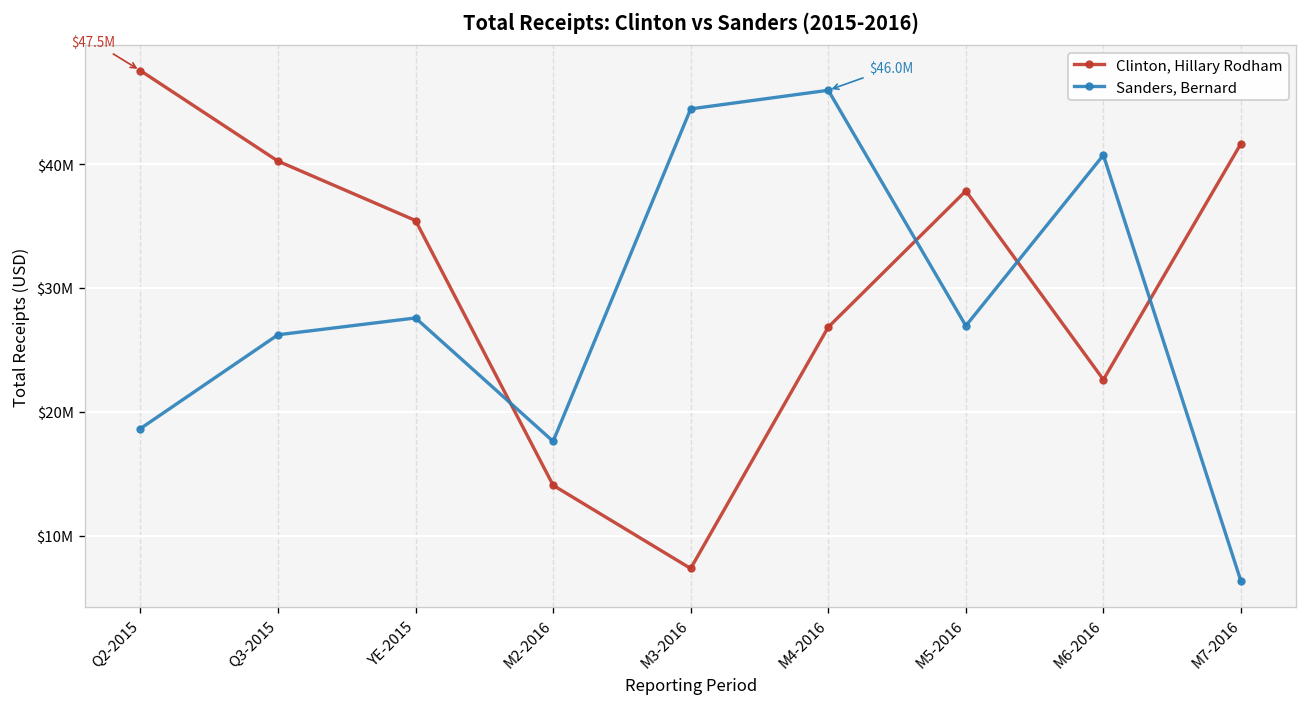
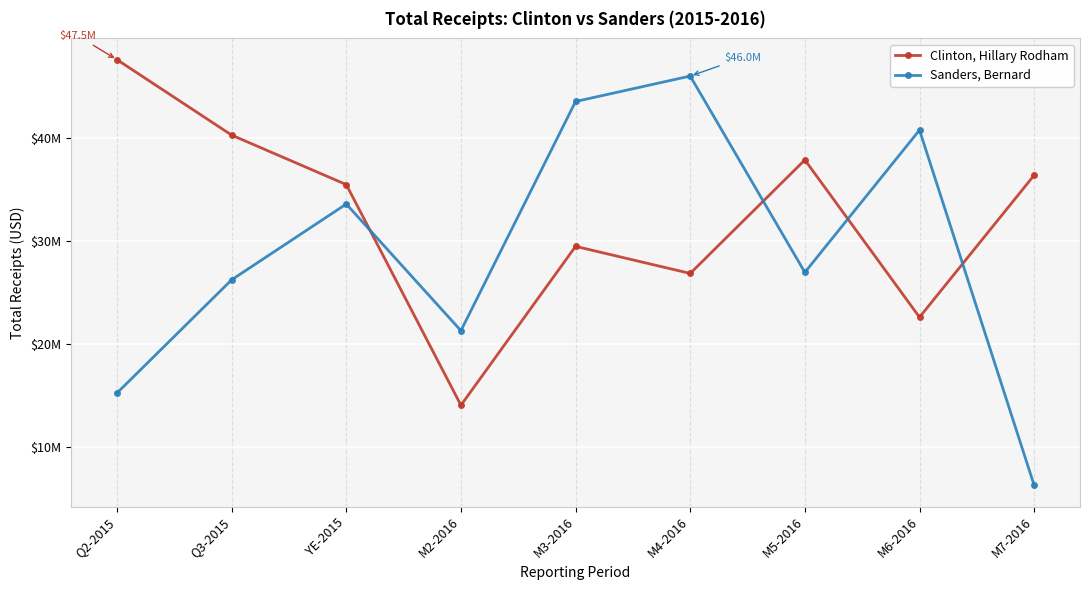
Sanders, Bernard, Q2-2015: $18600000 -> $15200000
Sanders, Bernard, YE-2015: $27600000 -> $33600000
Sanders, Bernard, M2-2016: $17600000 -> $21300000
Clinton, Hillary Rodham, M3-2016: $7300000 -> $29500000
Sanders, Bernard, M3-2016: $44500000 -> $43500000
Clinton, Hillary Rodham, M7-2016: $41700000 -> $36400000
